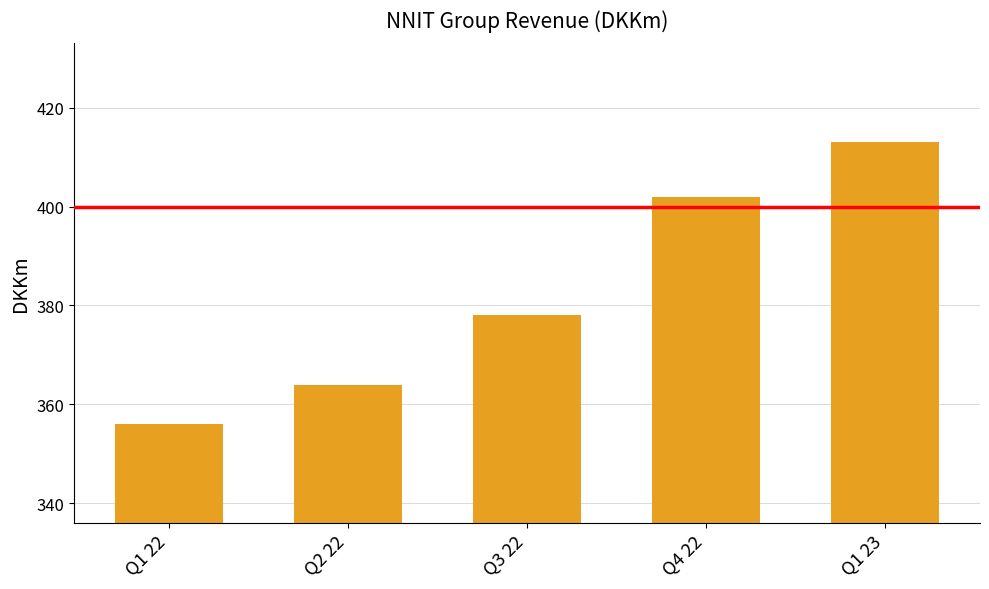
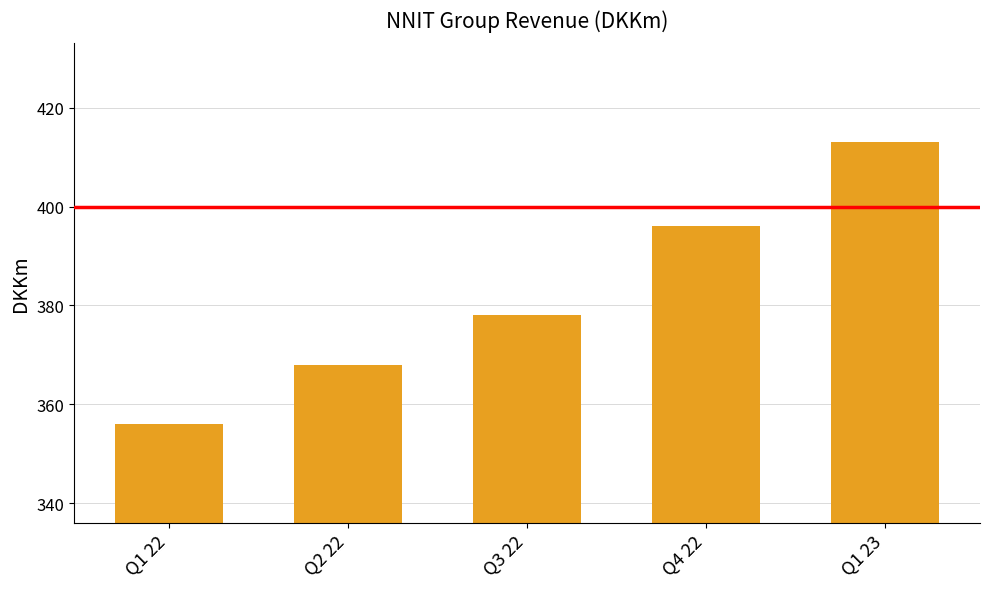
Q2 22: 364 -> 368
Q4 22: 402 -> 396
